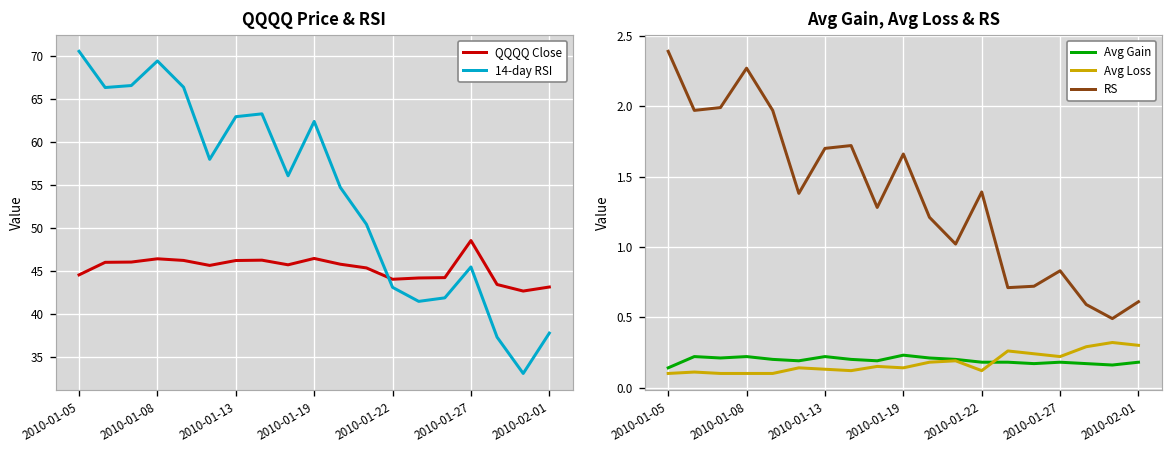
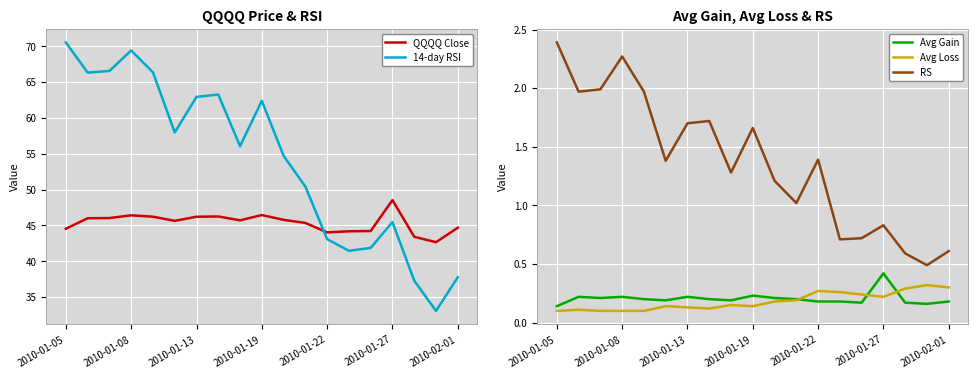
QQQQ Price & RSI, QQQQ Close, 2010-02-01: 43 -> 45
Avg Gain, Avg Loss & RS, Avg Loss, 2010-01-22: 0.12 -> 0.27
Avg Gain, Avg Loss & RS, Avg Gain, 2010-01-27: 0.18 -> 0.42
